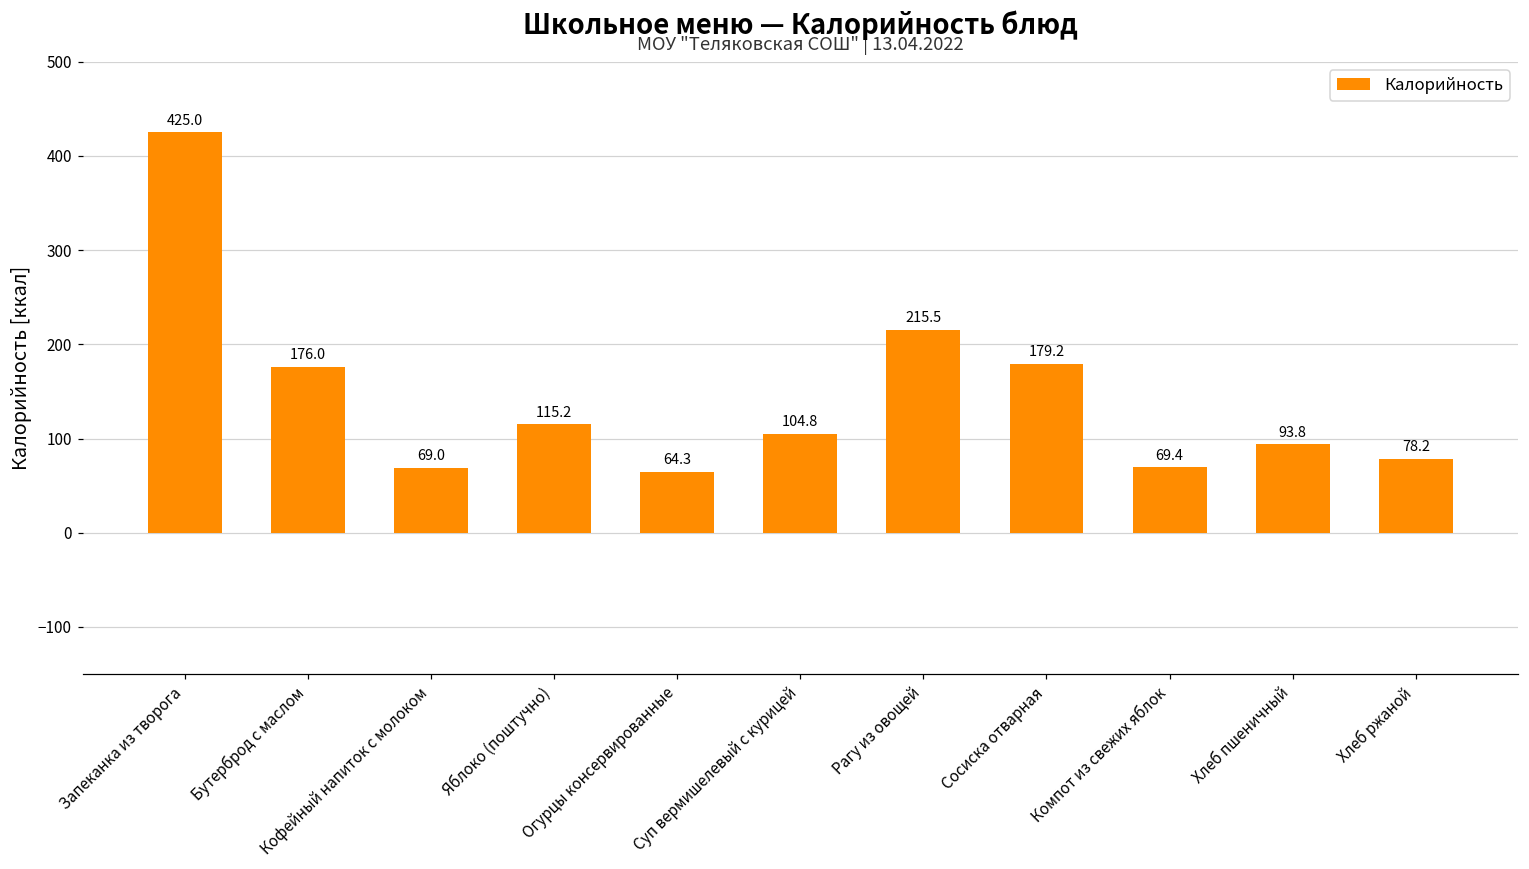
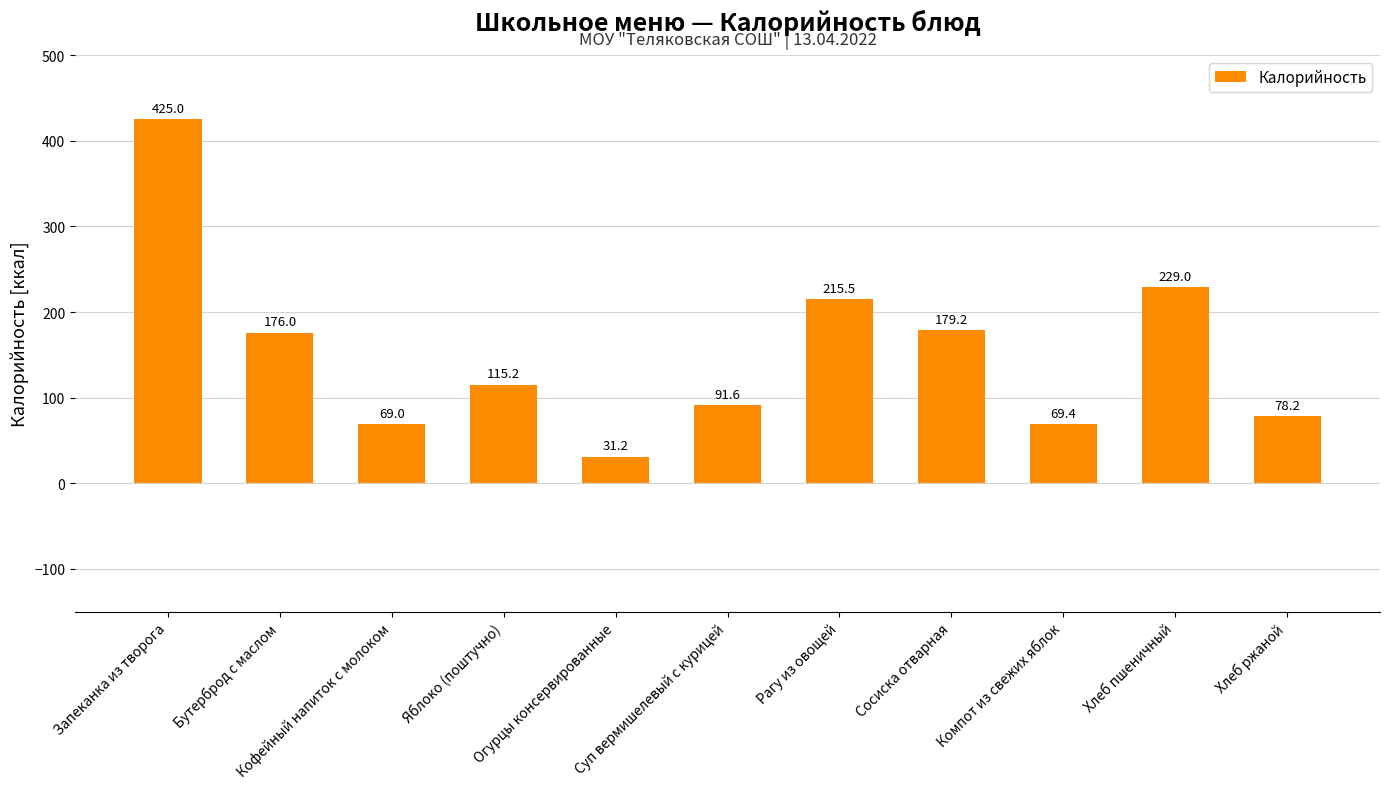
Огурцы консервированные: 64.3 -> 31.2
Суп вермишелевый с курицей: 104.8 -> 91.6
Хлеб пшеничный: 93.8 -> 229.0
